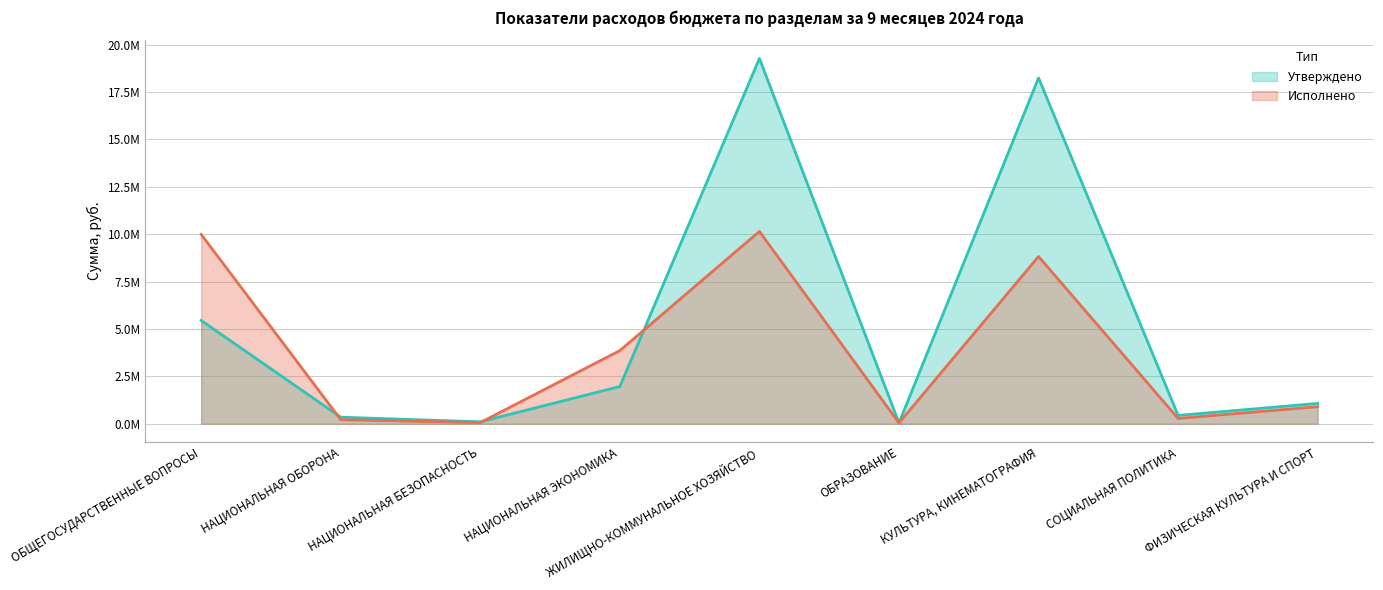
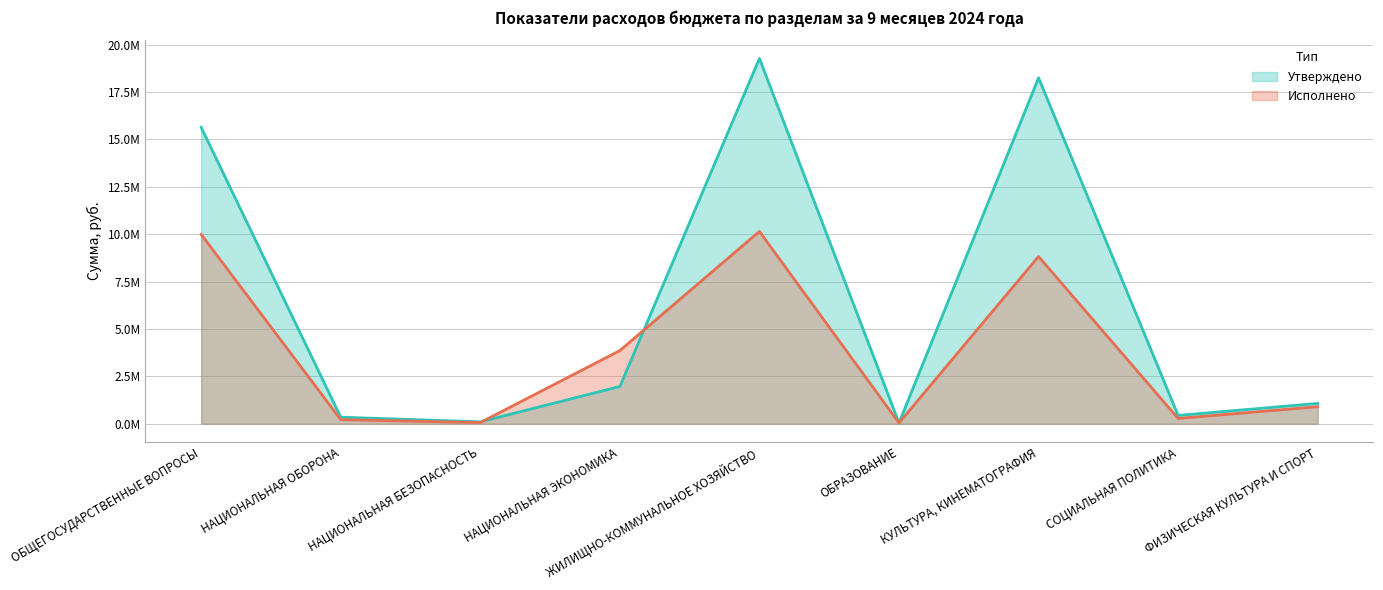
Утверждено, ОБЩЕГОСУДАРСТВЕННЫЕ ВОПРОСЫ: 5400000 -> 15600000
